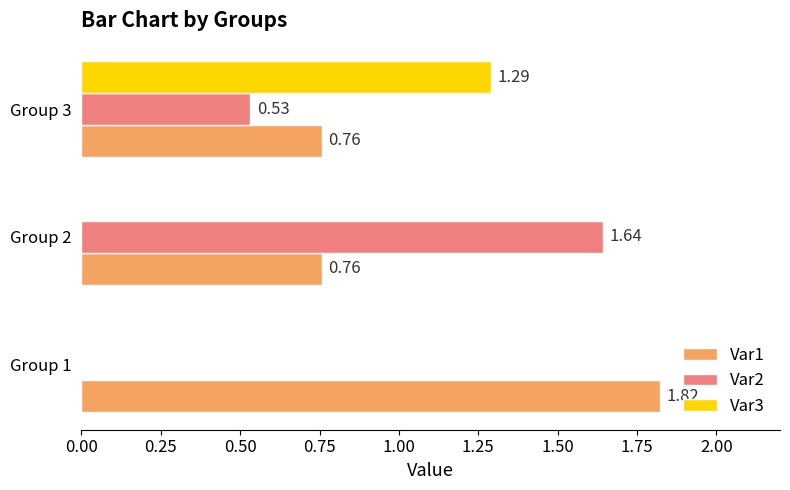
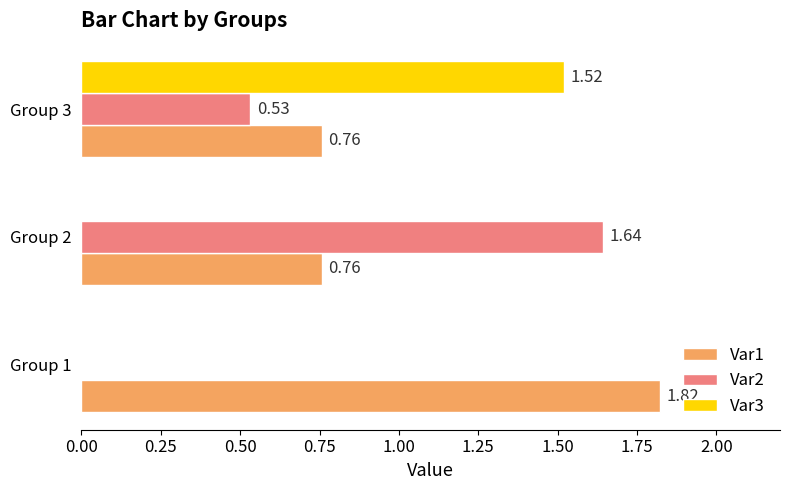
Var3, Group 3: 1.29 -> 1.52
